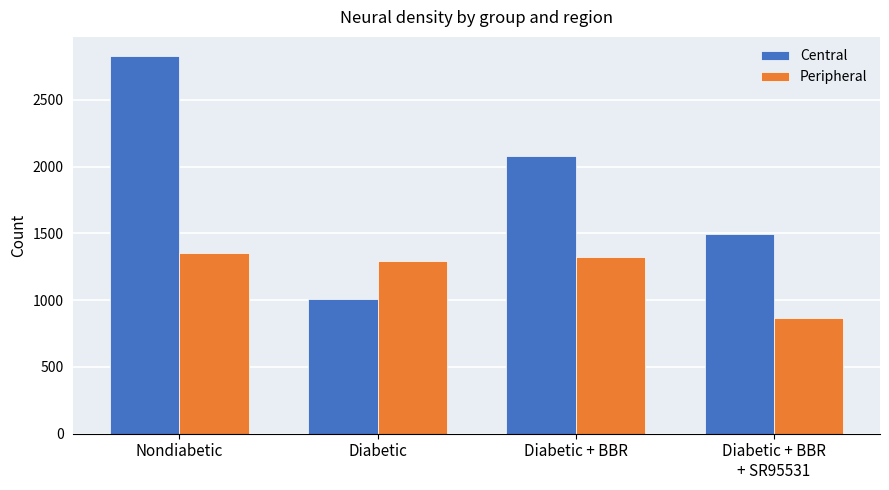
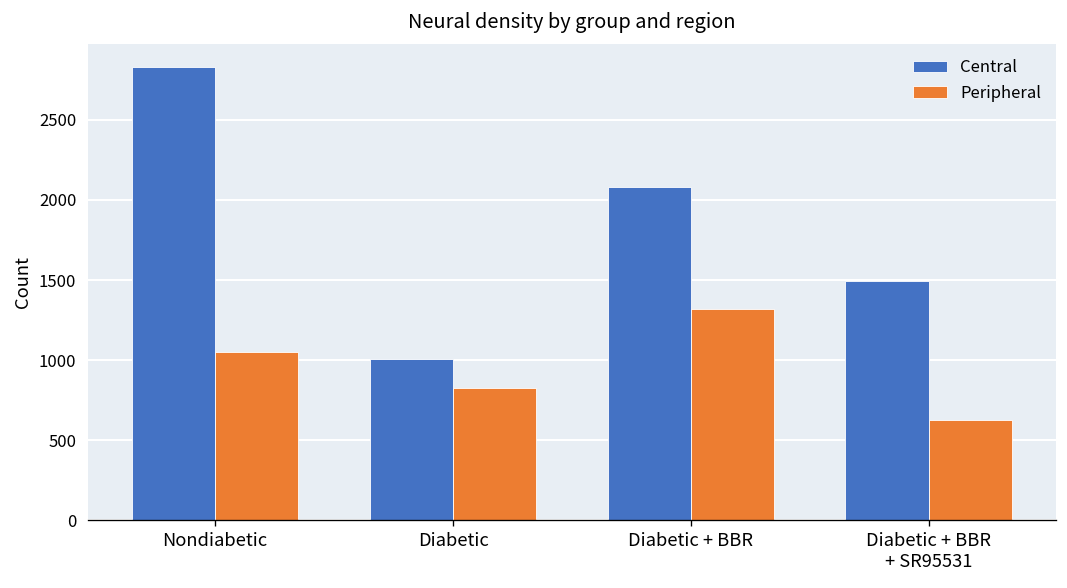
Peripheral, Nondiabetic: 1350 -> 1050
Peripheral, Diabetic: 1290 -> 830
Peripheral, Diabetic + BBR + SR95531: 870 -> 630
